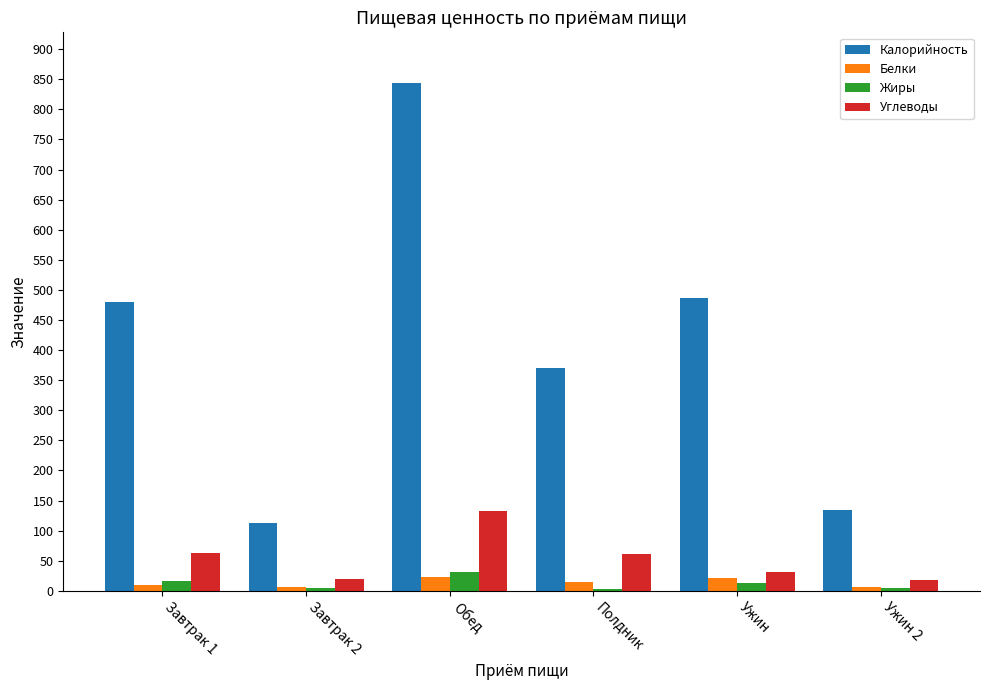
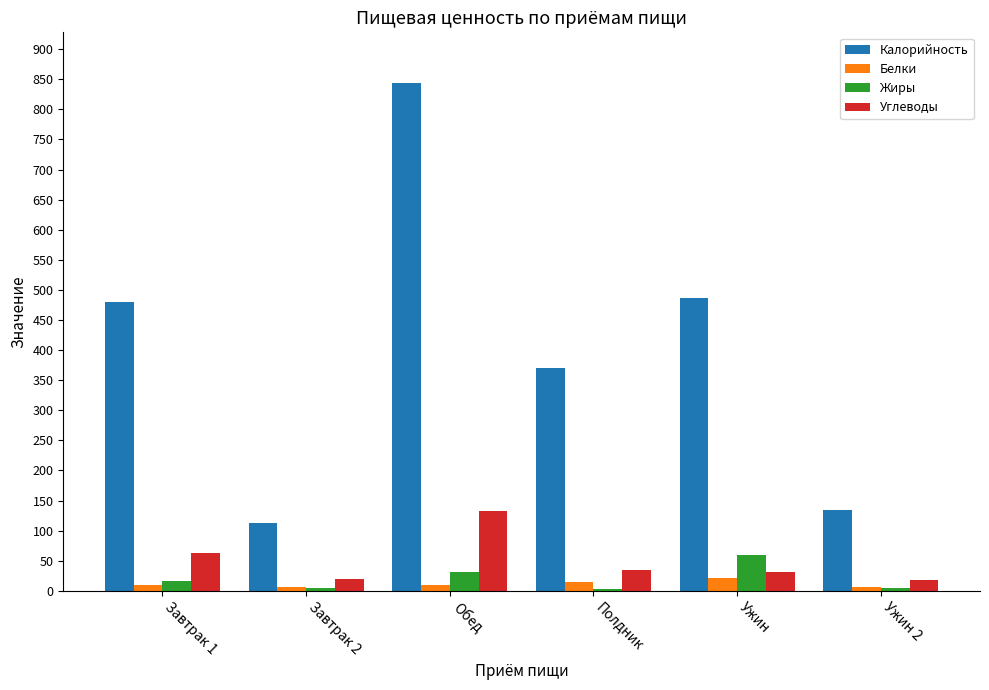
Белки, Обед: 20 -> 10
Углеводы, Полдник: 60 -> 40
Жиры, Ужин: 10 -> 60
